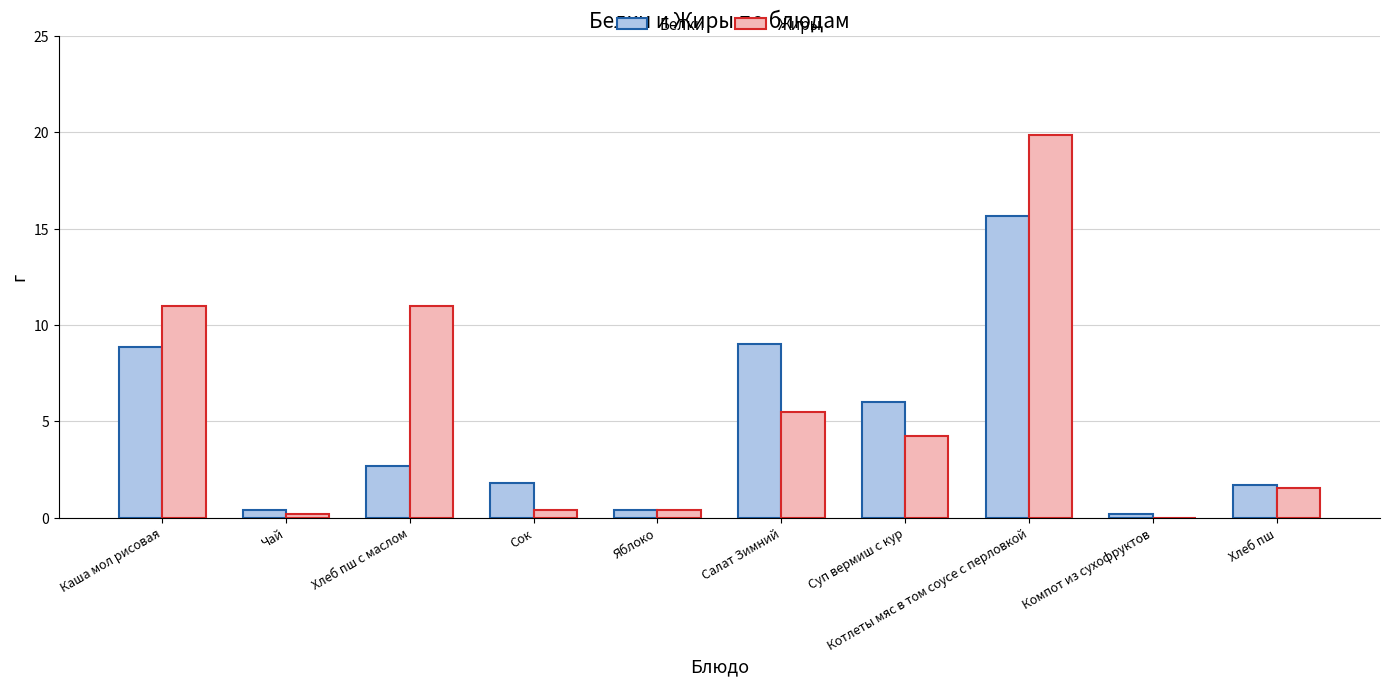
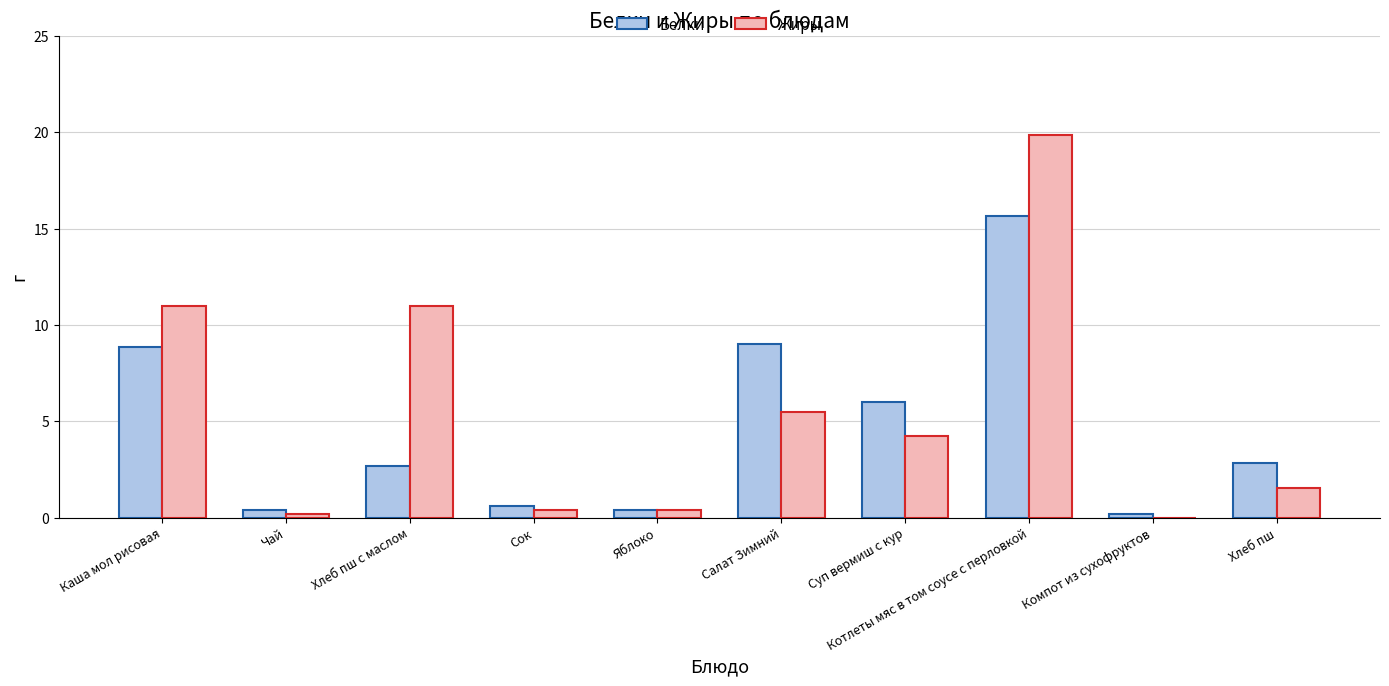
Белки, Сок: 1.8 -> 0.6
Белки, Хлеб пш: 1.7 -> 2.8
